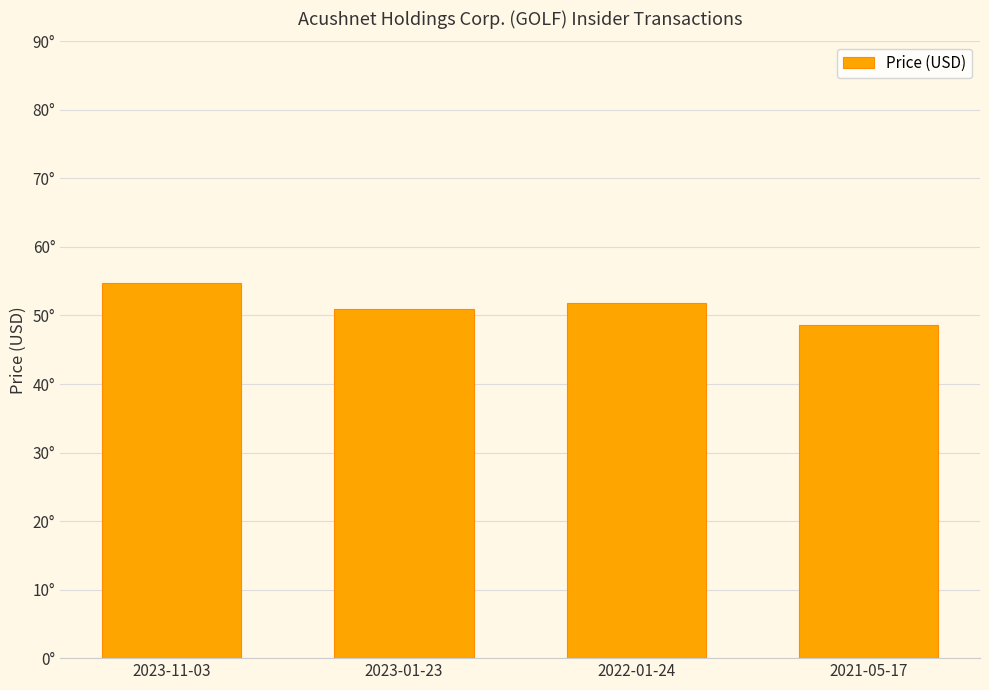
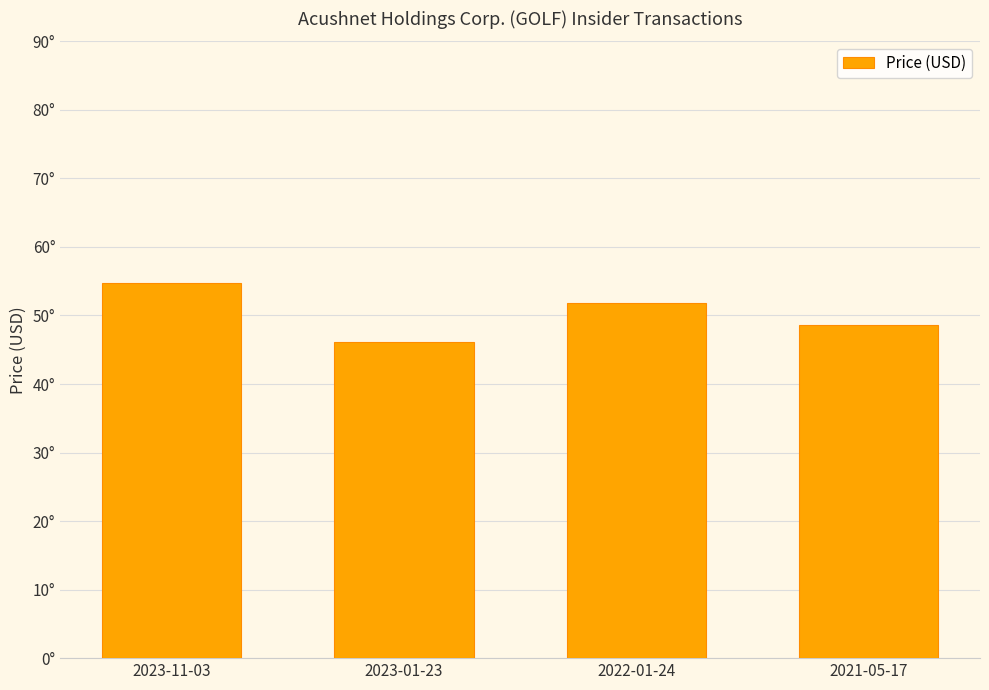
2023-01-23: 51° -> 46°
